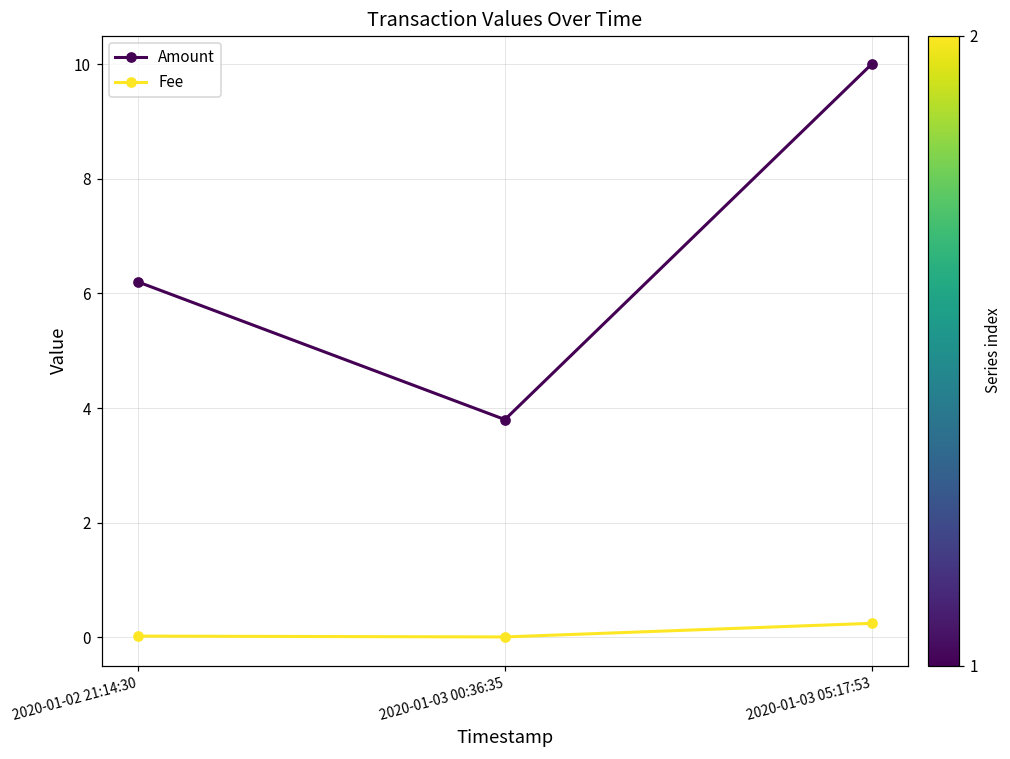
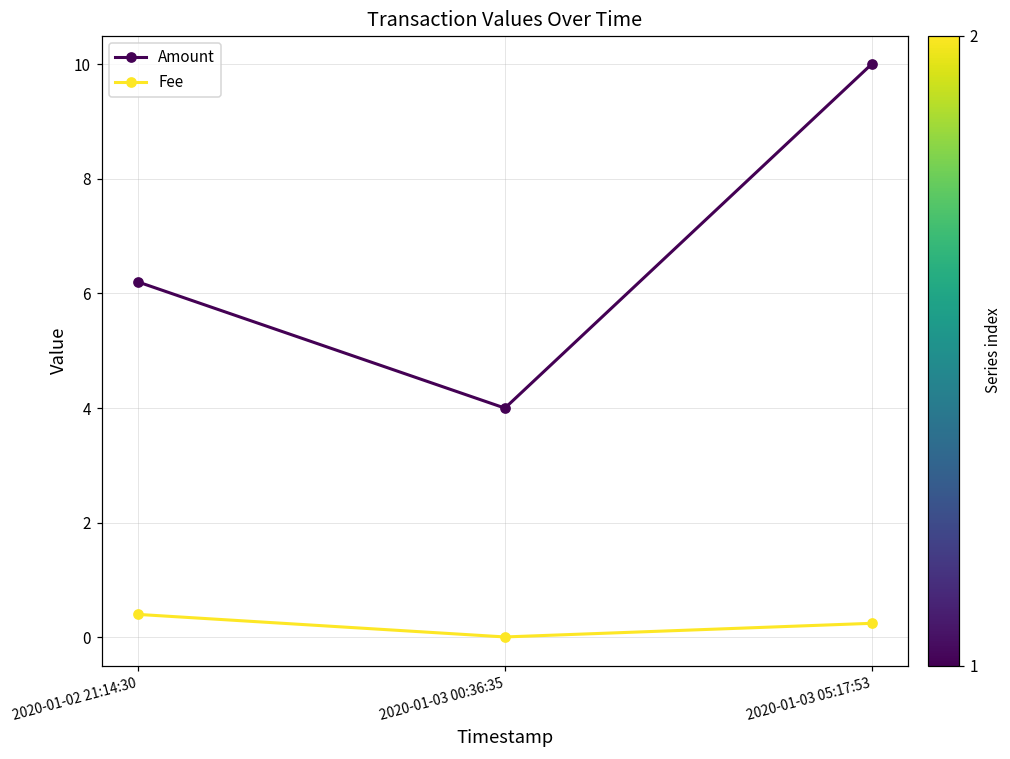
Fee, 2020-01-02 21:14:30: 0.0 -> 0.4
Amount, 2020-01-03 00:36:35: 3.8 -> 4.0
